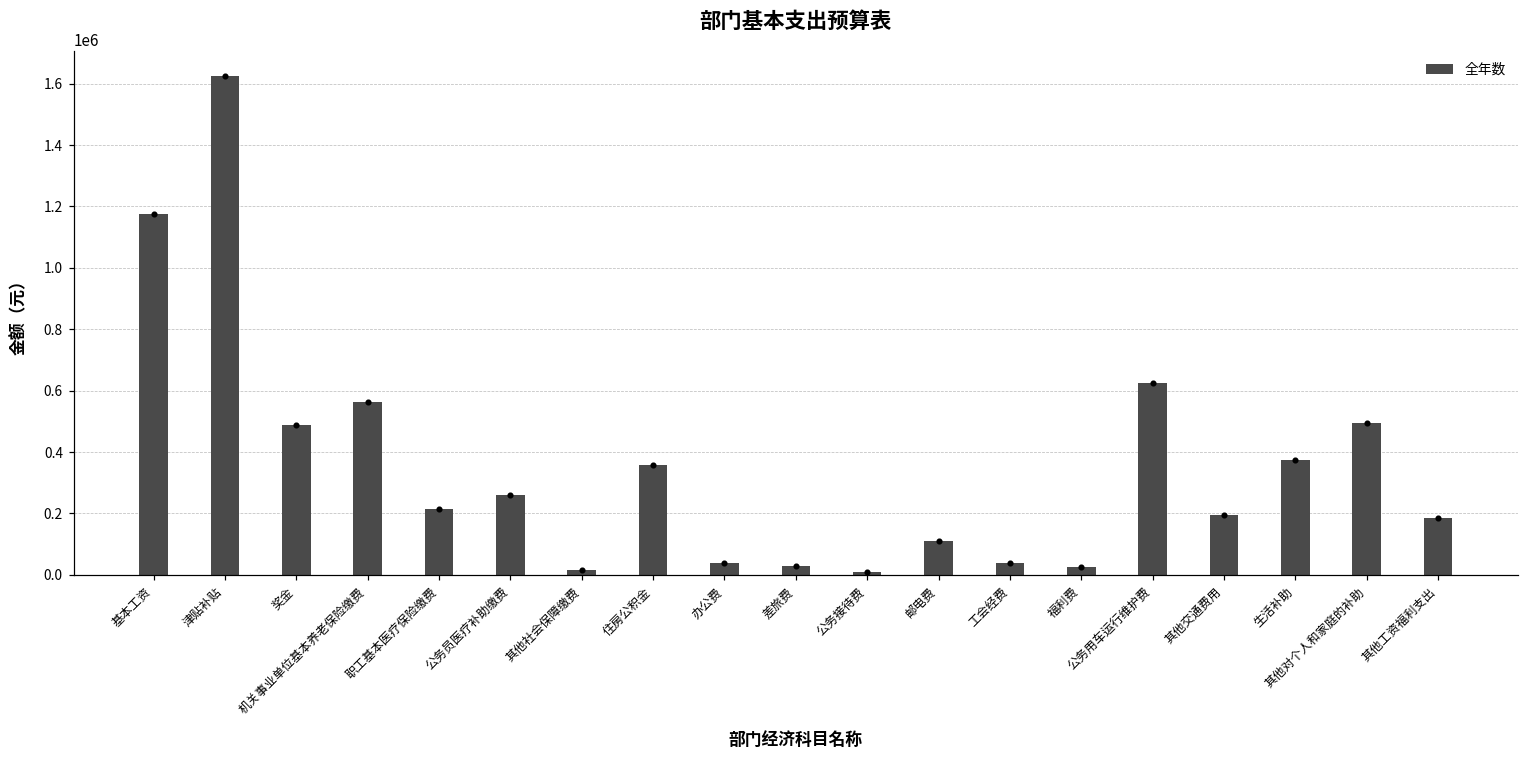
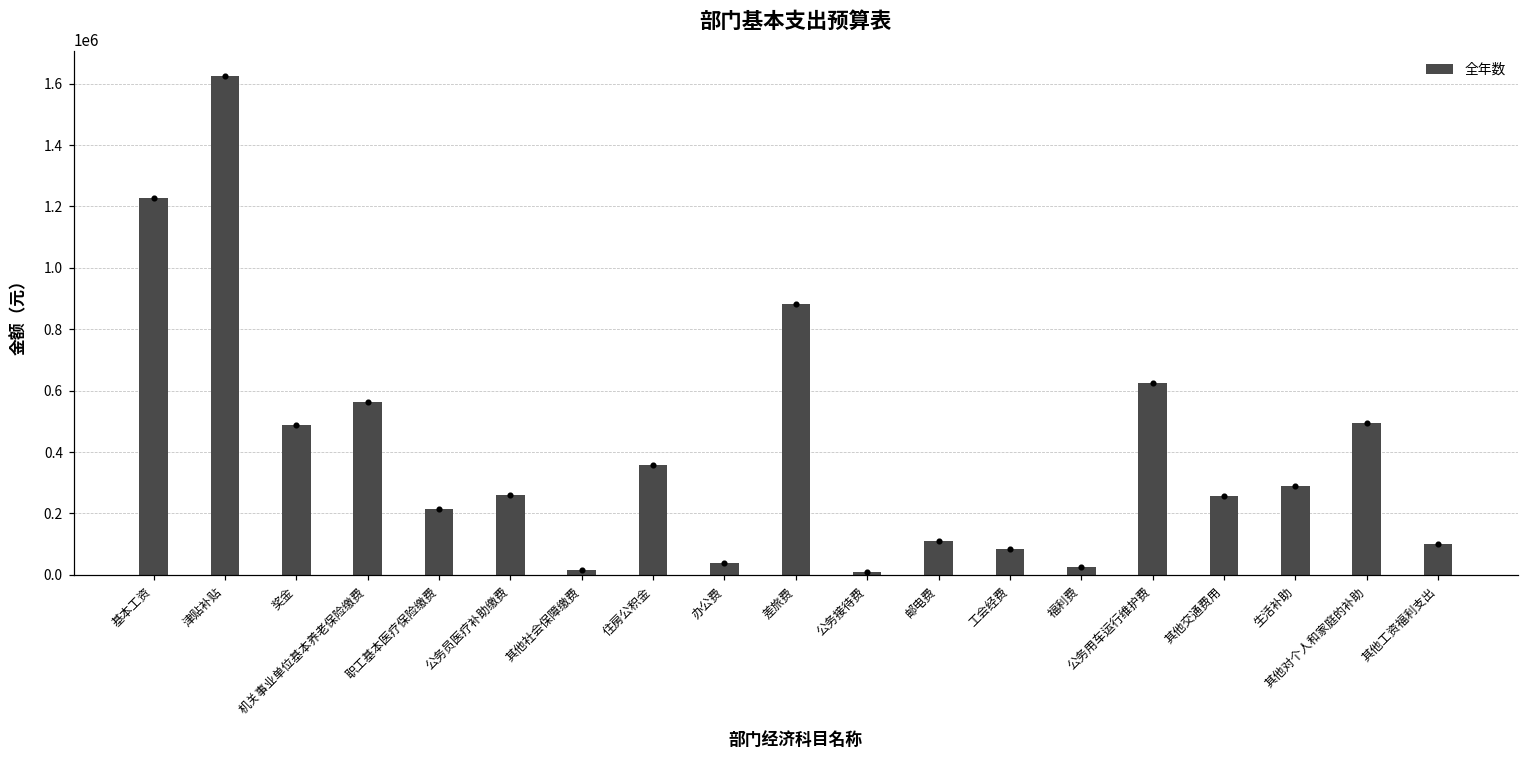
全年数, 基本工资: 1180000 -> 1230000
全年数, 差旅费: 30000 -> 880000
全年数, 工会经费: 40000 -> 80000
全年数, 其他交通费用: 200000 -> 260000
全年数, 生活补助: 370000 -> 290000
全年数, 其他工资福利支出: 180000 -> 100000
